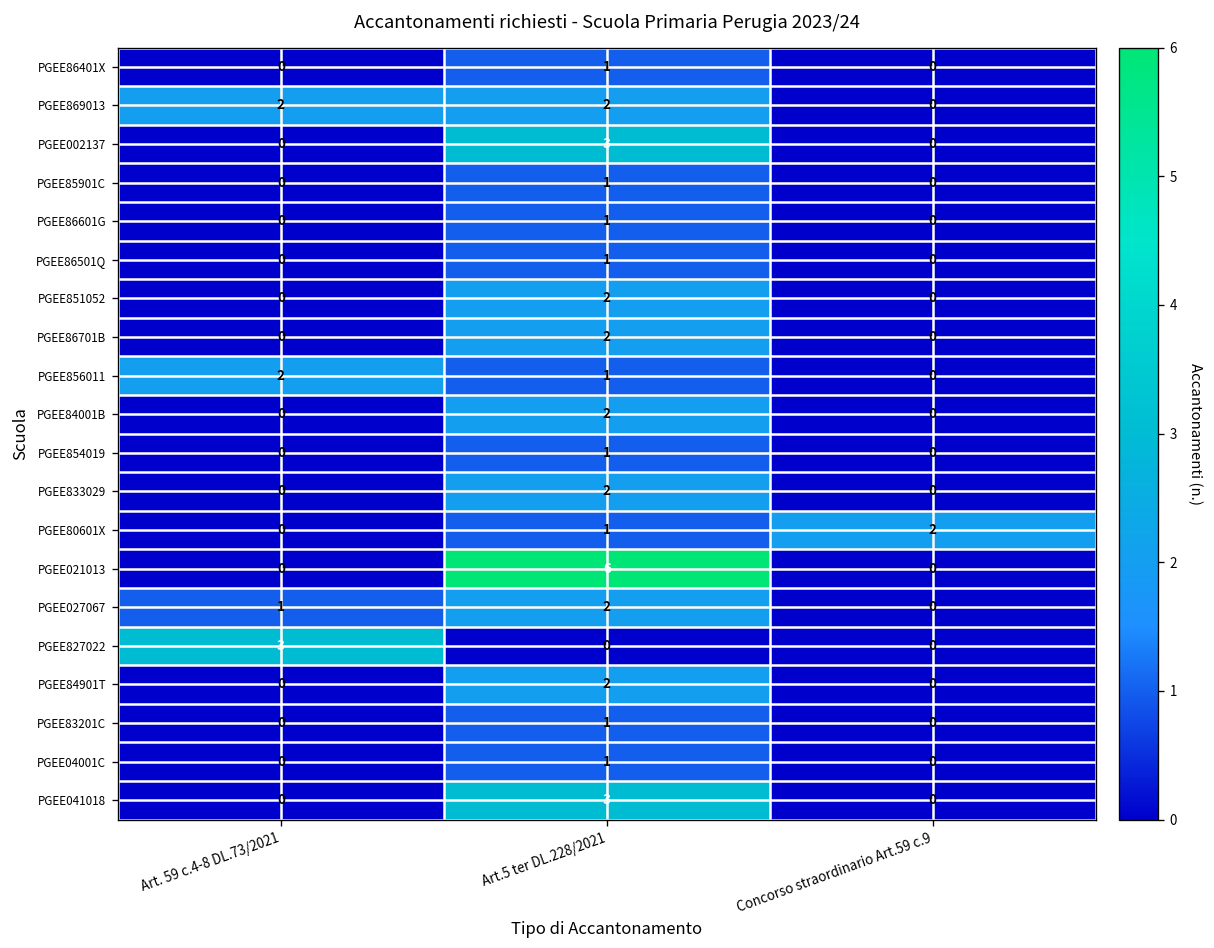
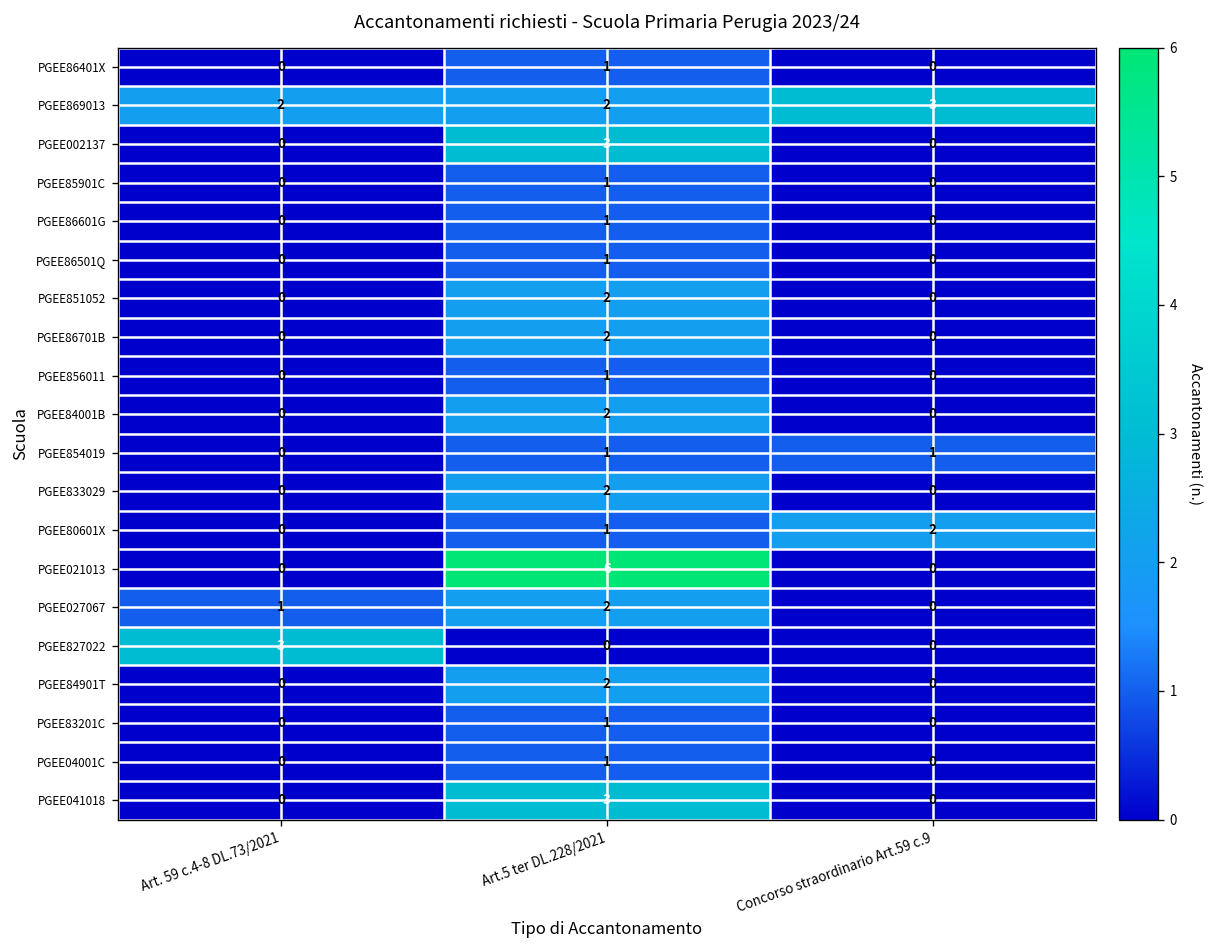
PGEE869013, Concorso straordinario Art.59 c.9: 0 -> 3
PGEE856011, Art. 59 c.4-8 DL.73/2021: 2 -> 0
PGEE854019, Concorso straordinario Art.59 c.9: 0 -> 1
